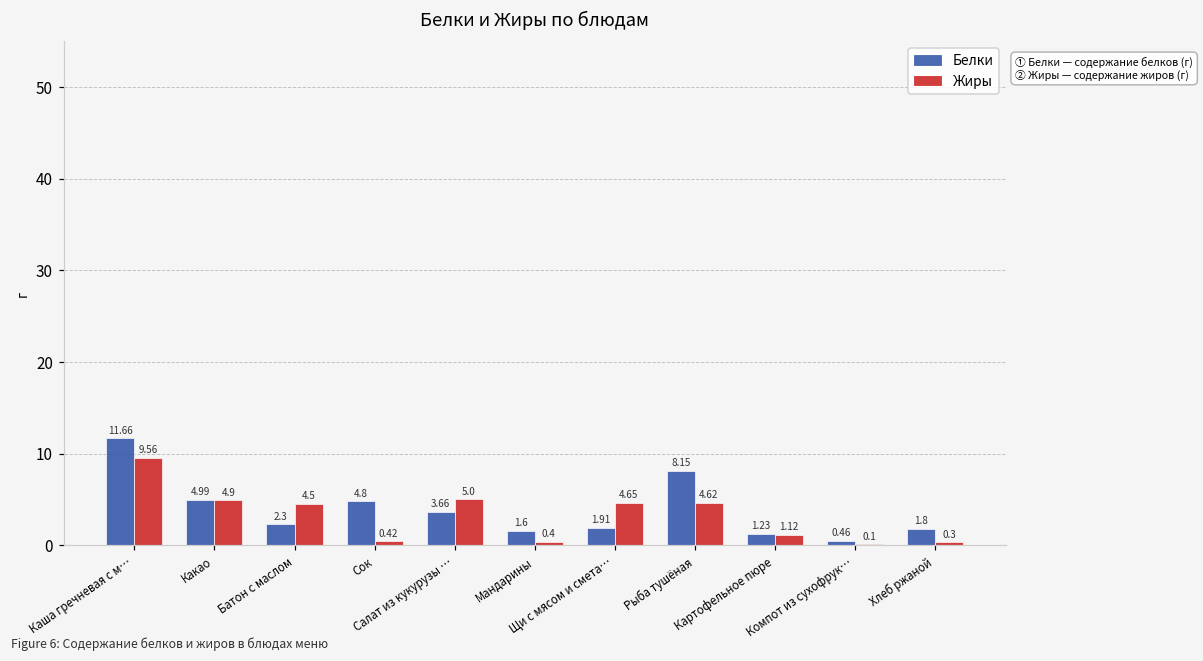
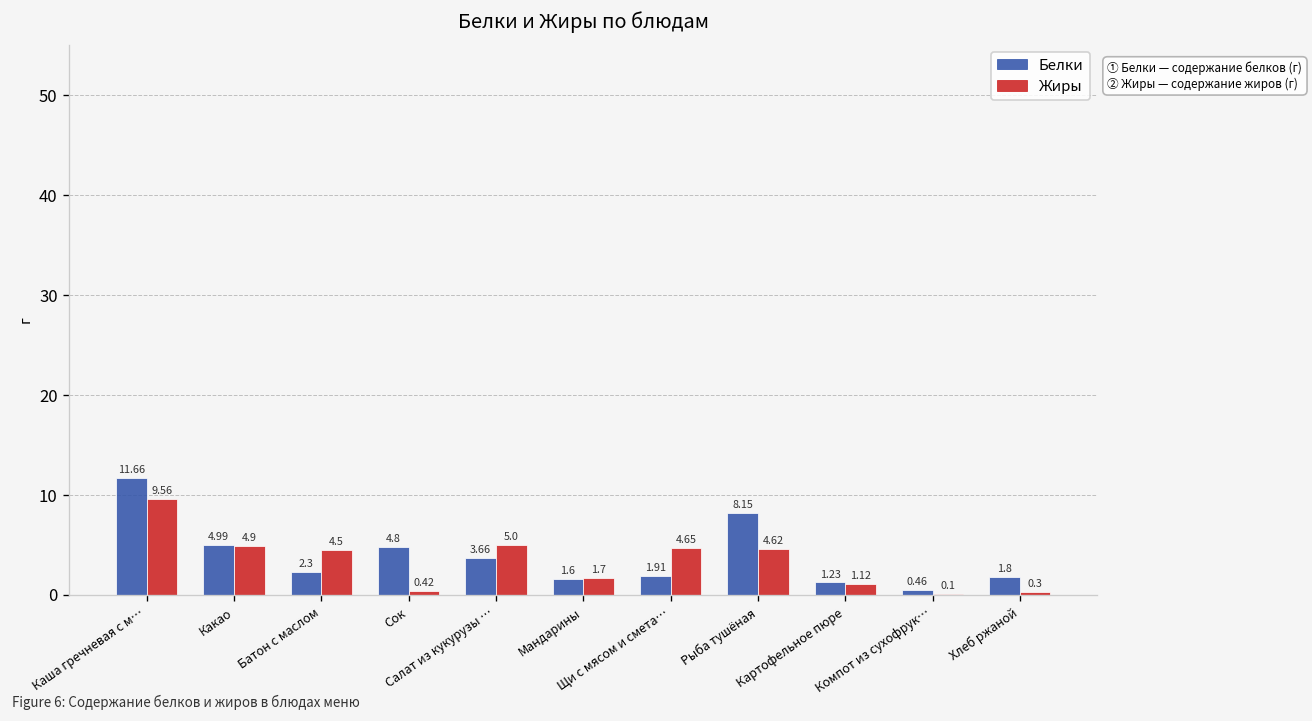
Жиры, Мандарины: 0.4 -> 1.7
